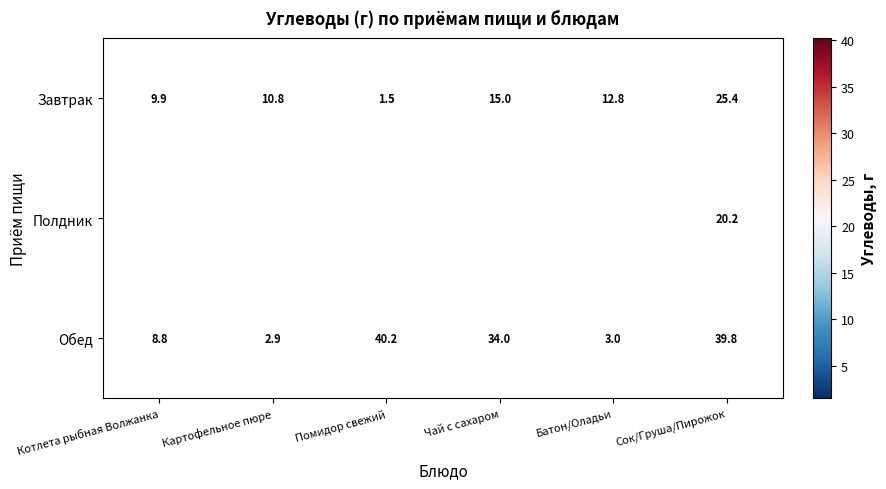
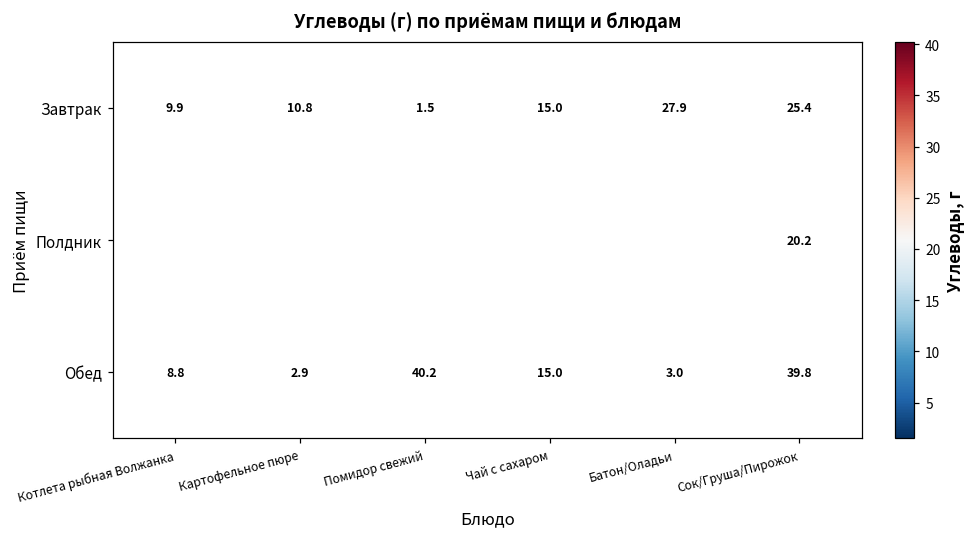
Завтрак, Батон/Оладьи: 12.8 -> 27.9
Обед, Чай с сахаром: 34.0 -> 15.0
